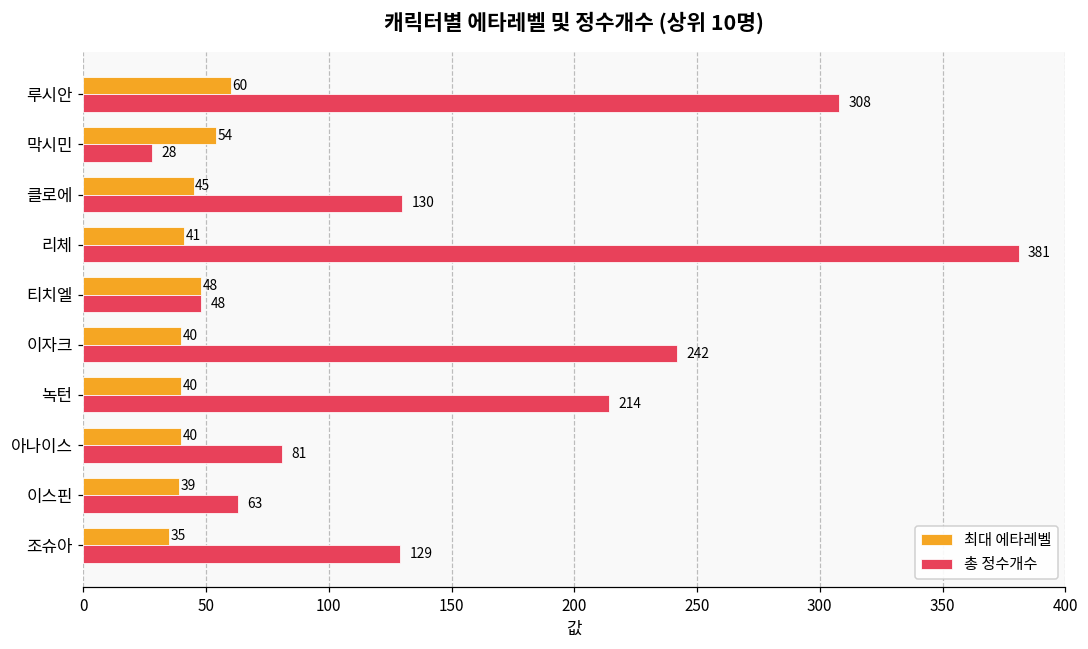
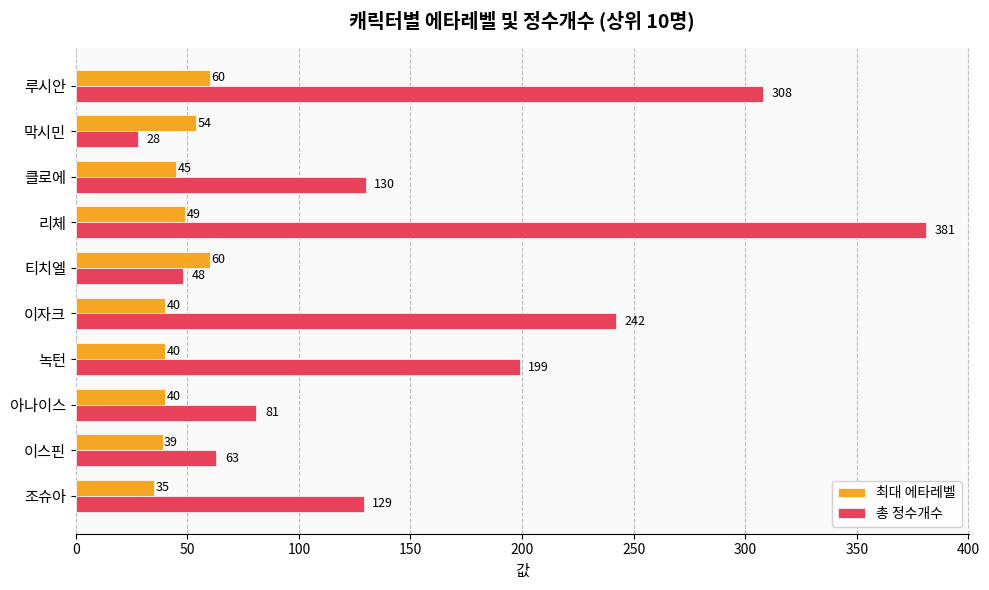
최대 에타레벨, 리체: 41 -> 49
최대 에타레벨, 티치엘: 48 -> 60
총 정수개수, 녹턴: 214 -> 199
